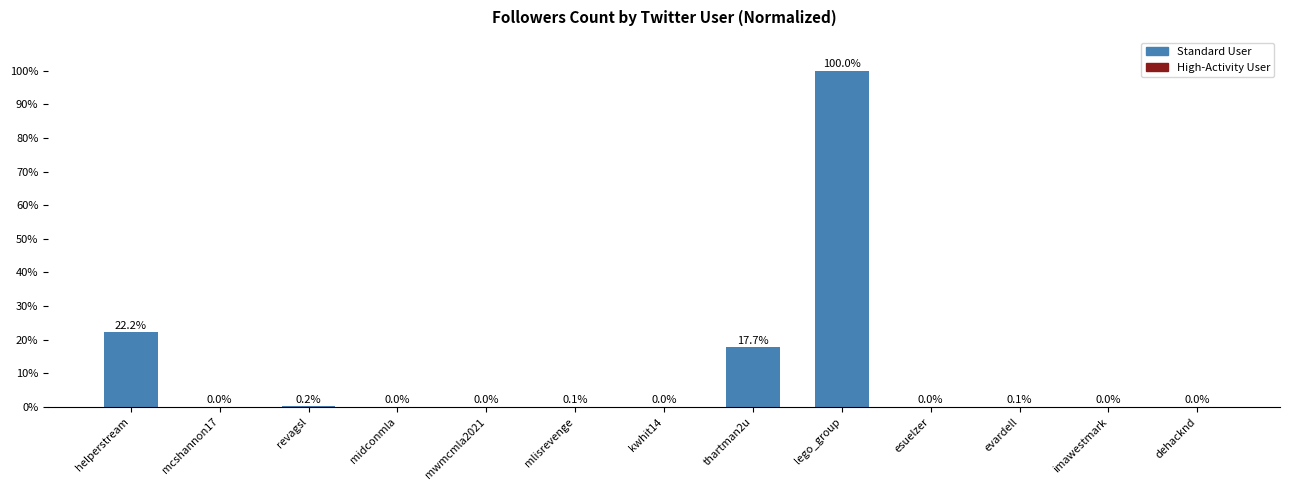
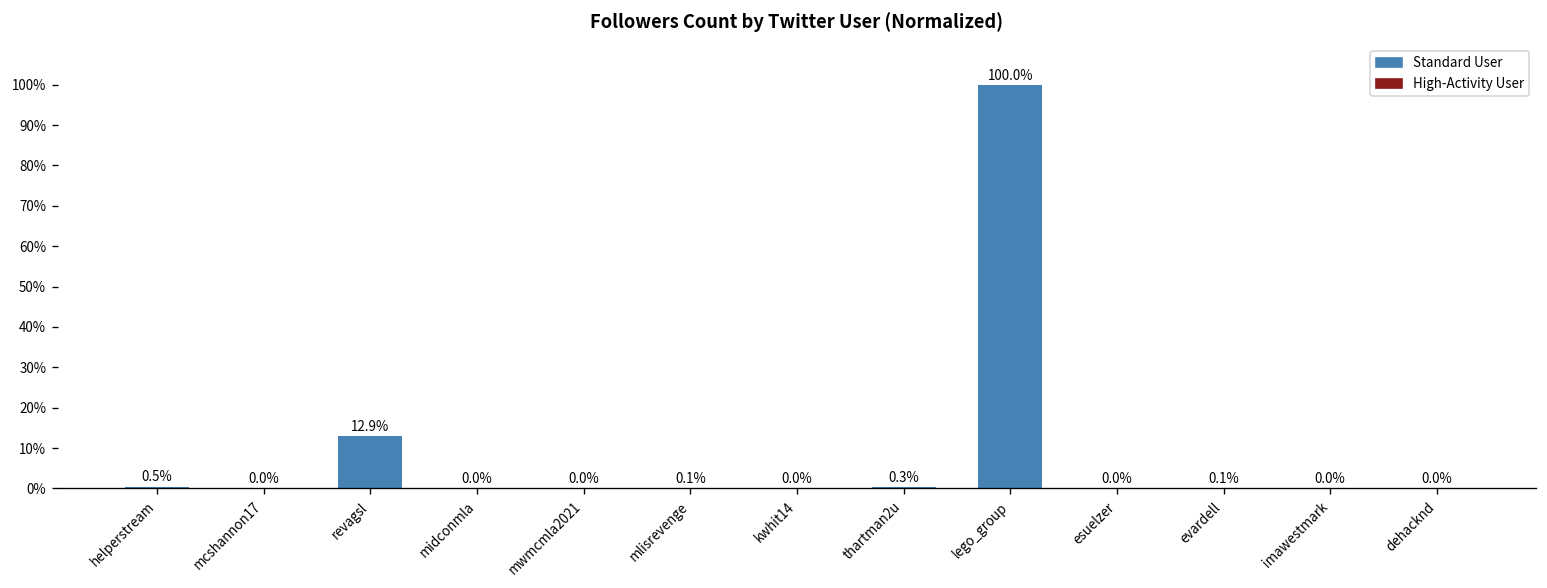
helperstream: 22.2% -> 0.5%
revagsl: 0.2% -> 12.9%
thartman2u: 17.7% -> 0.3%
